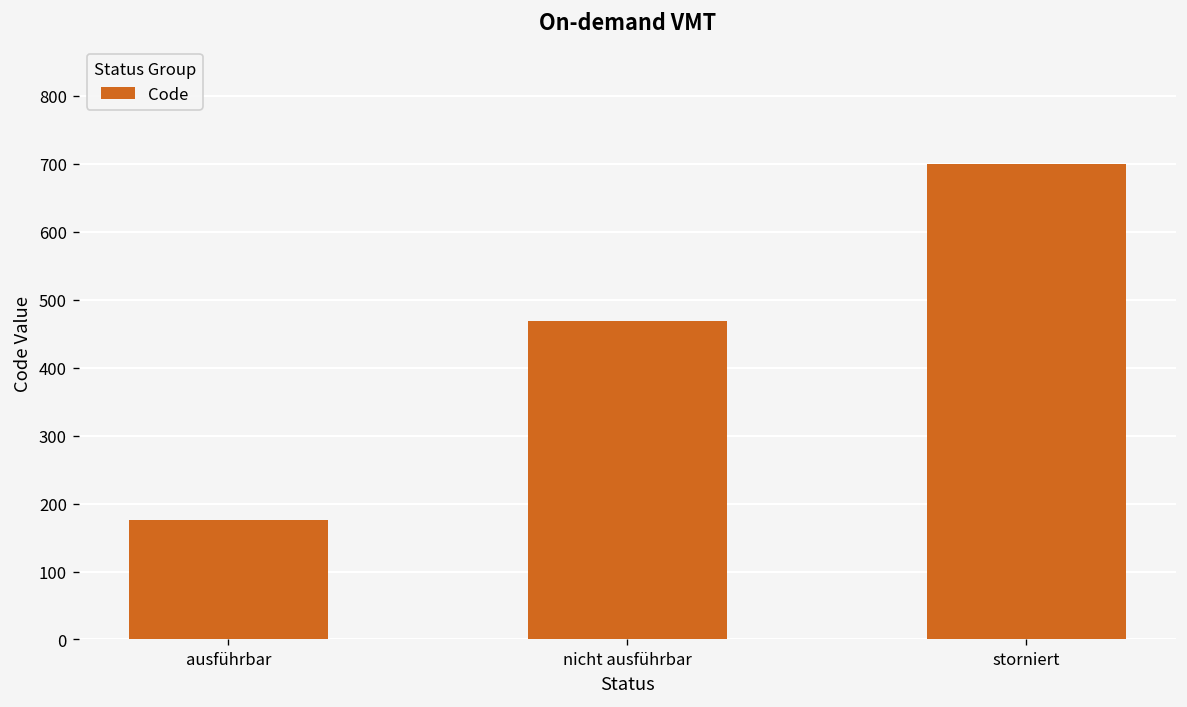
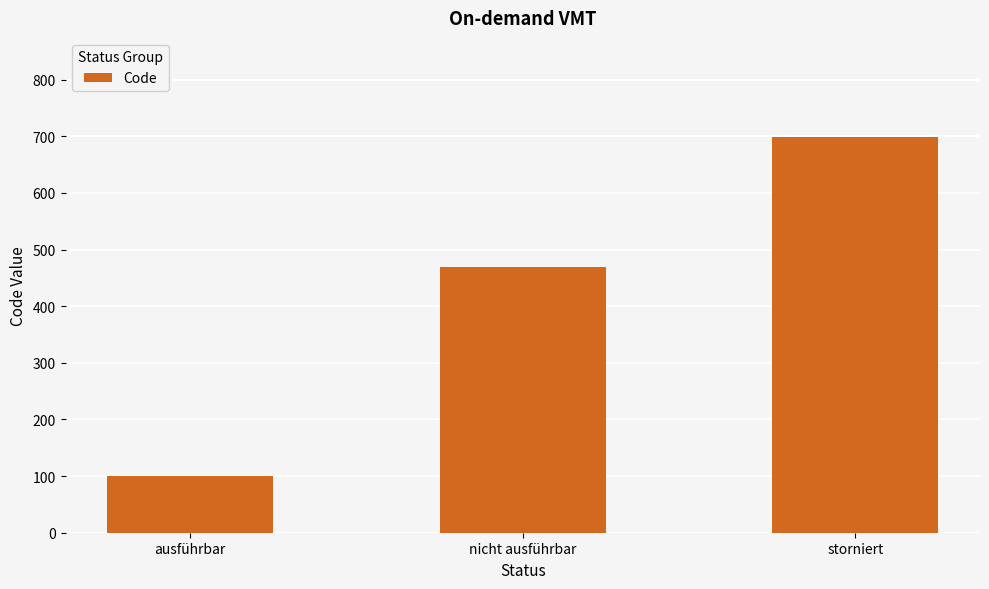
ausführbar: 180 -> 100
